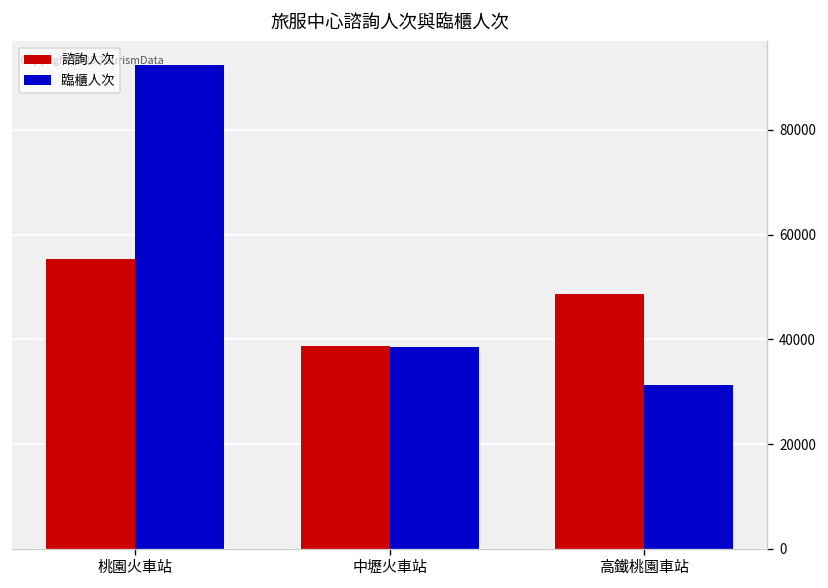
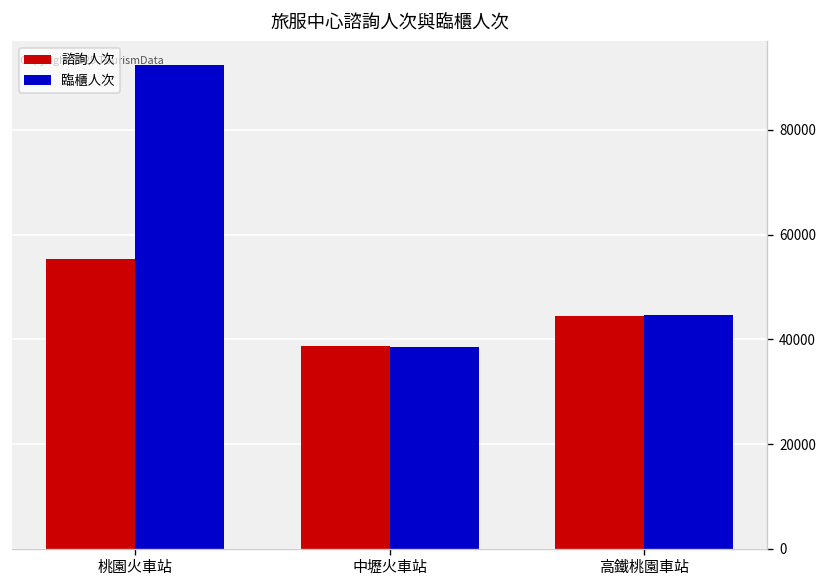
諮詢人次, 高鐵桃園車站: 49000 -> 44000
臨櫃人次, 高鐵桃園車站: 31000 -> 45000
